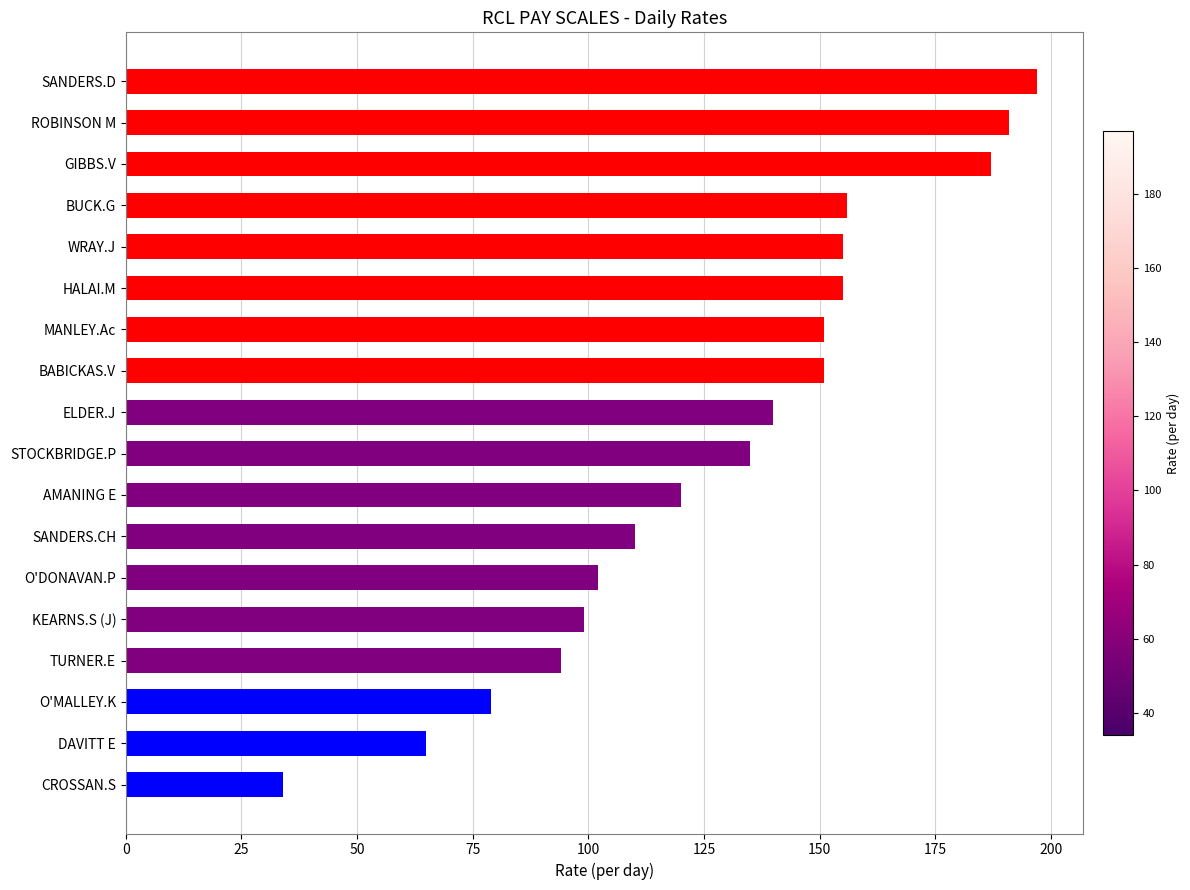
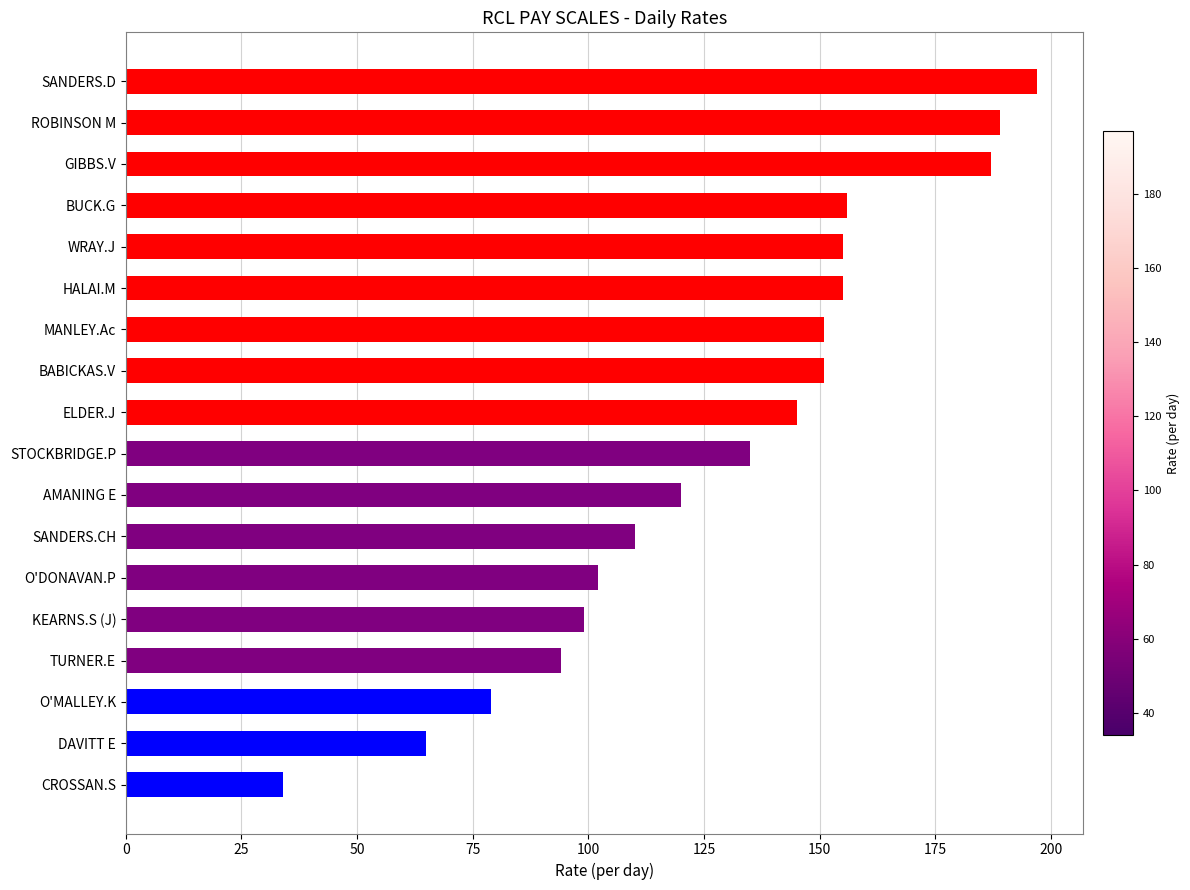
ROBINSON M: 191 -> 189
ELDER.J: 140 -> 145
